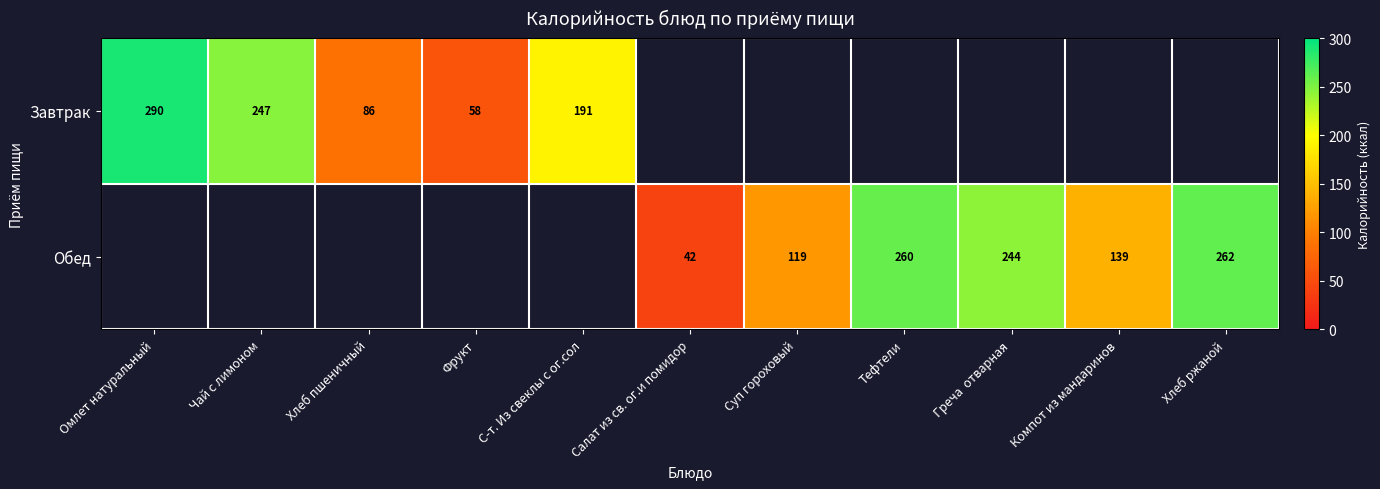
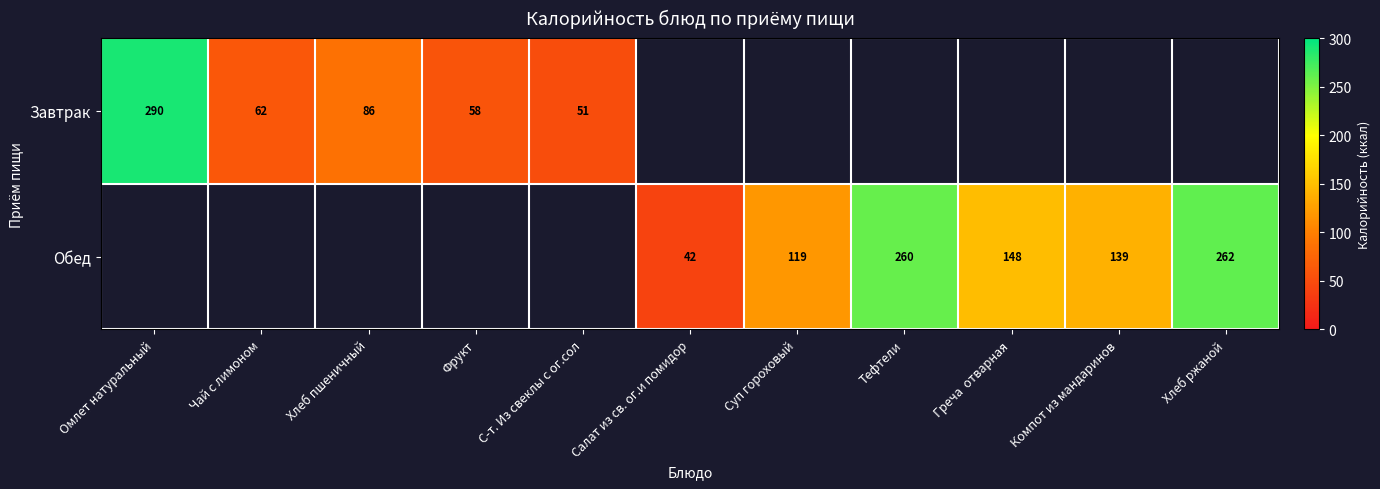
Завтрак, Чай с лимоном: 247 -> 62
Завтрак, С-т. Из свеклы с ог.сол: 191 -> 51
Обед, Греча отварная: 244 -> 148
